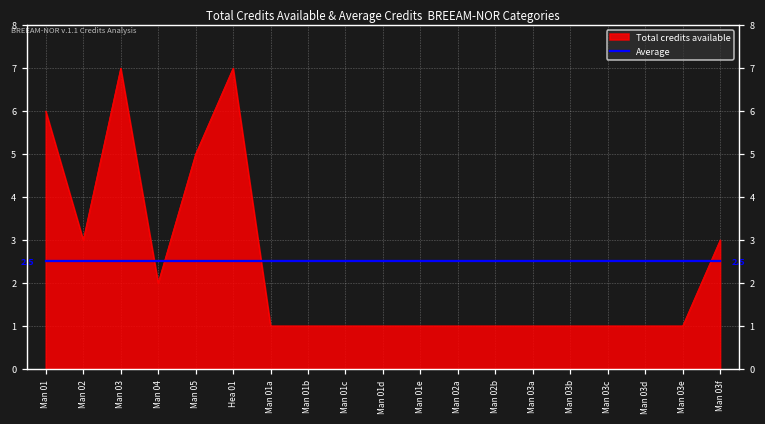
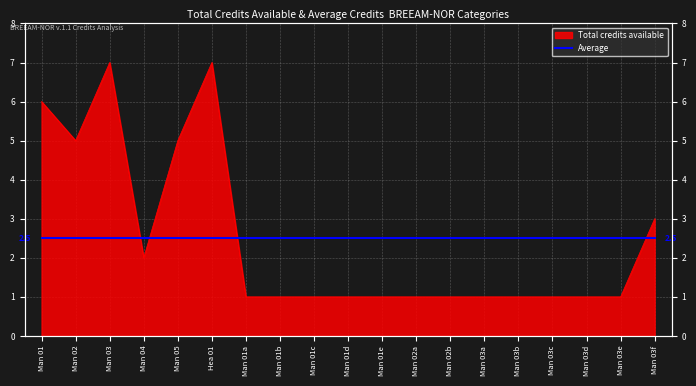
Total credits available, Man 02: 3 -> 5
